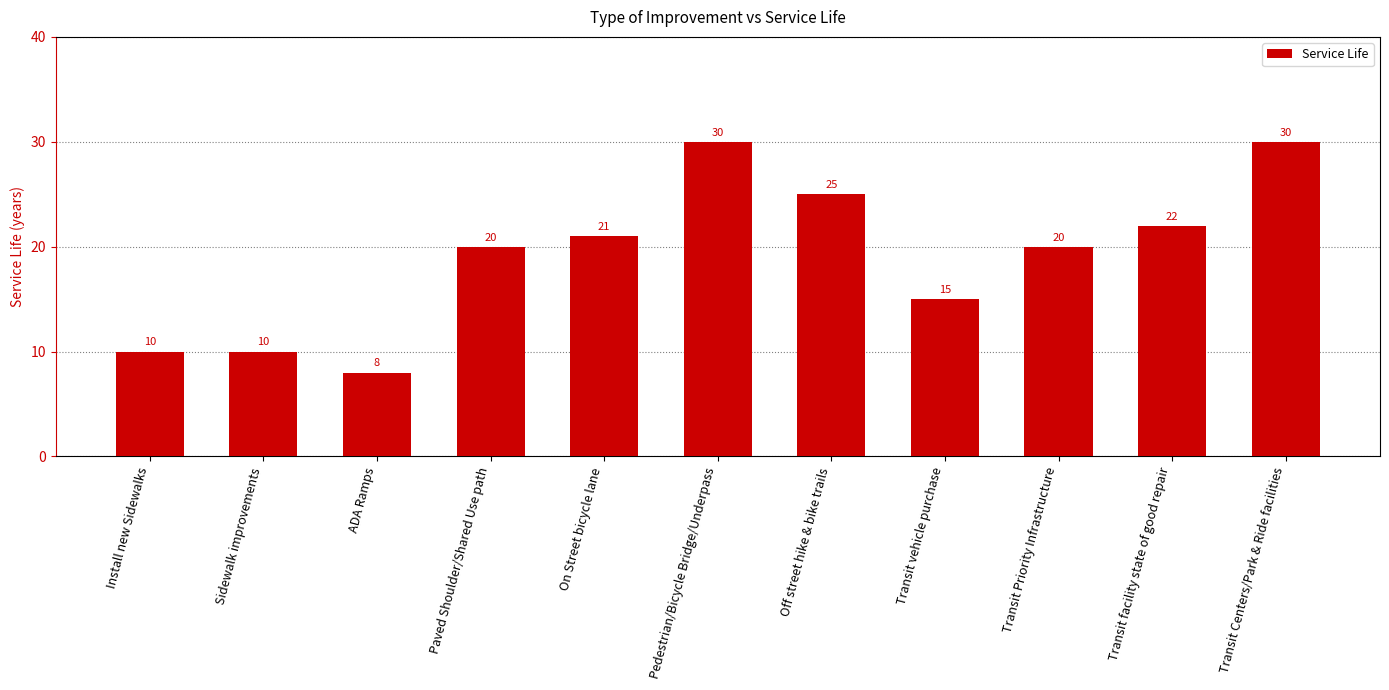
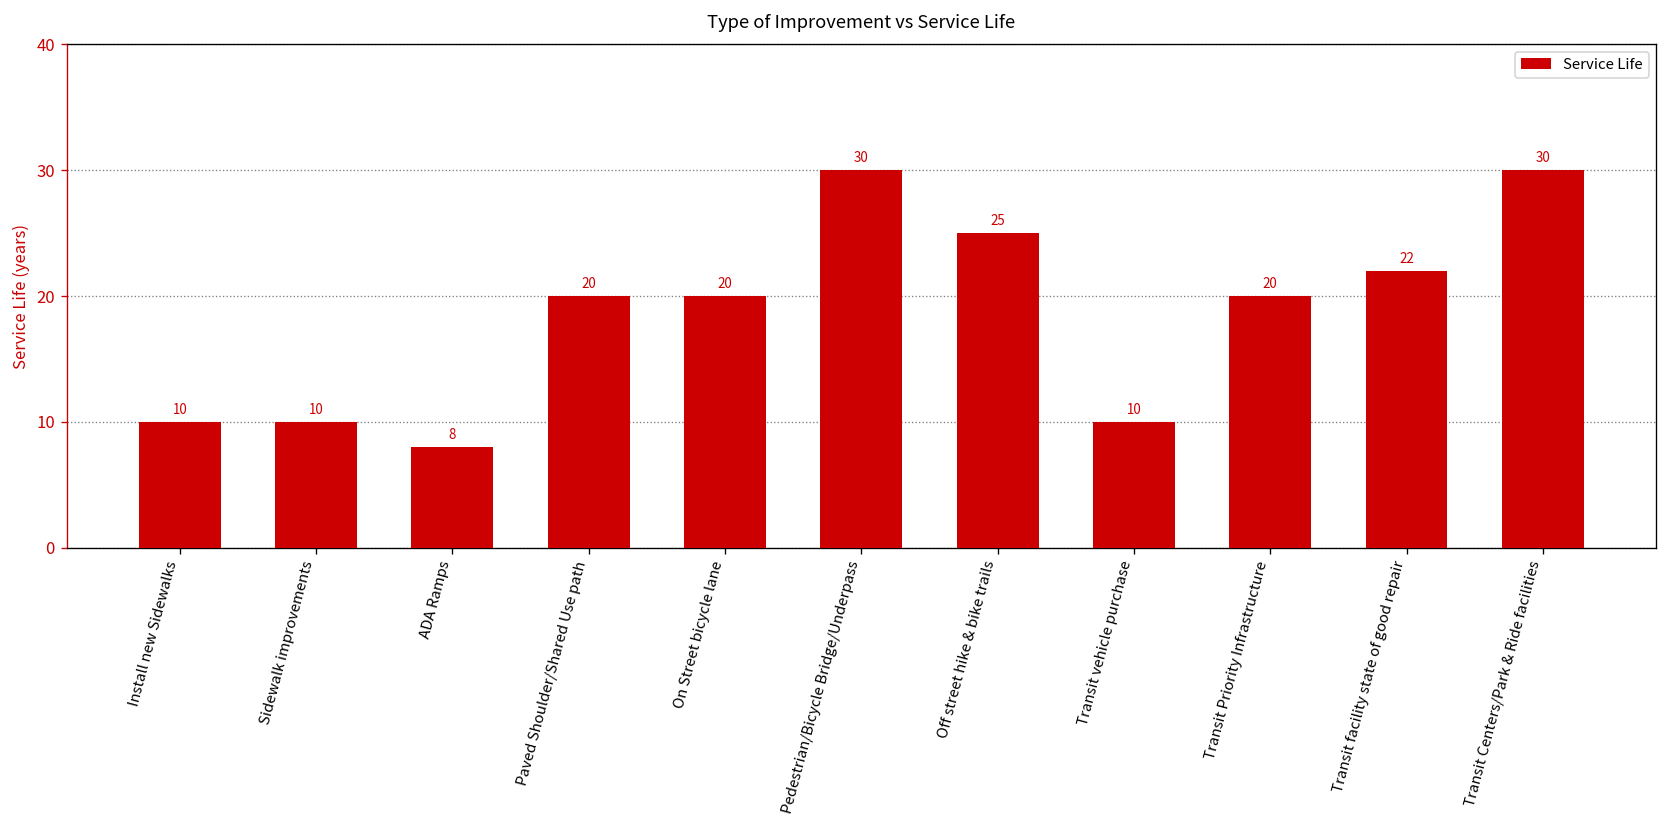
On Street bicycle lane: 21 -> 20
Transit vehicle purchase: 15 -> 10
